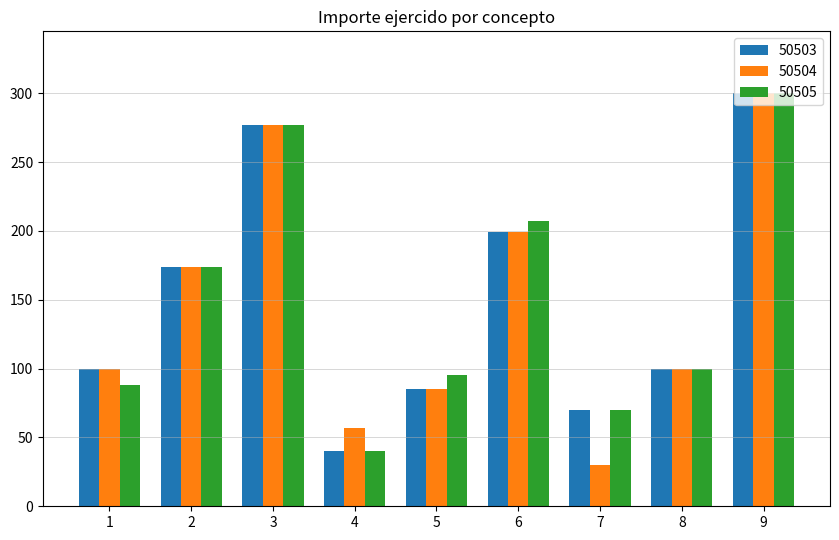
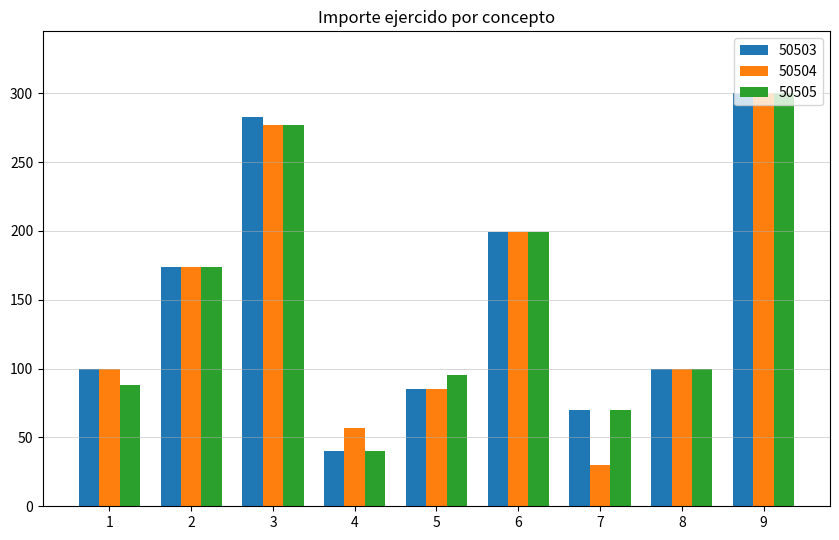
50503, 3: 277 -> 283
50505, 6: 207 -> 199
